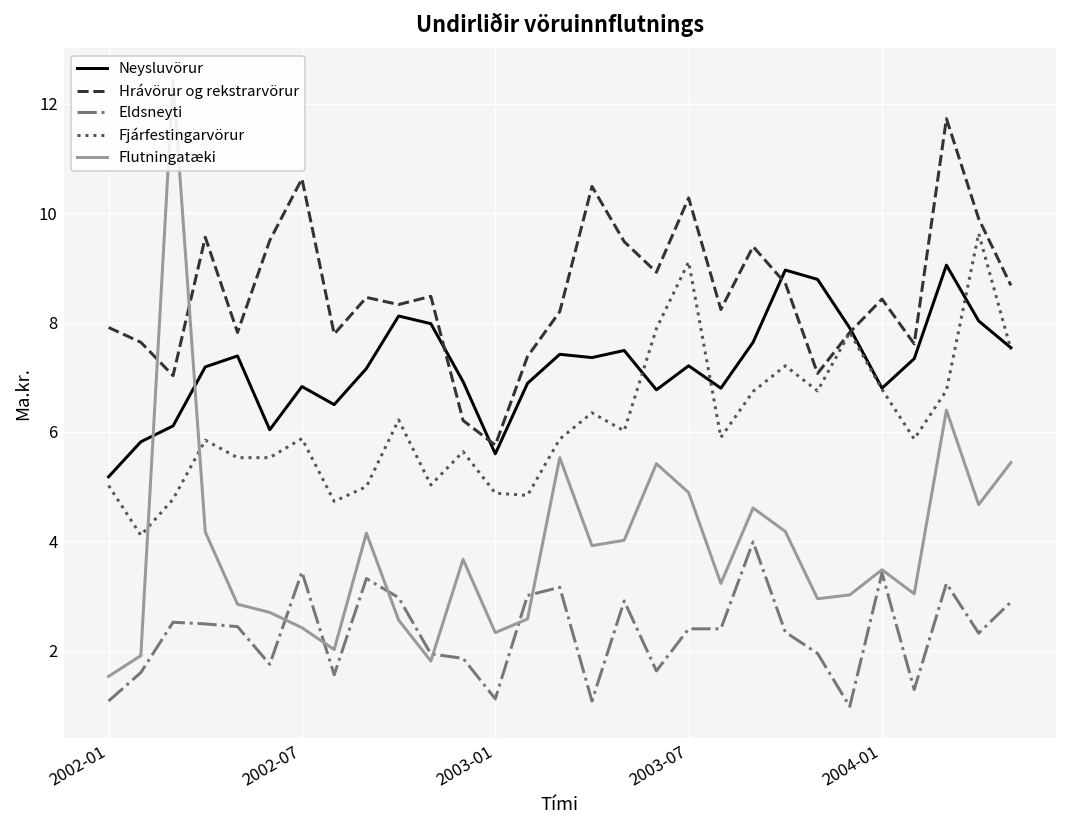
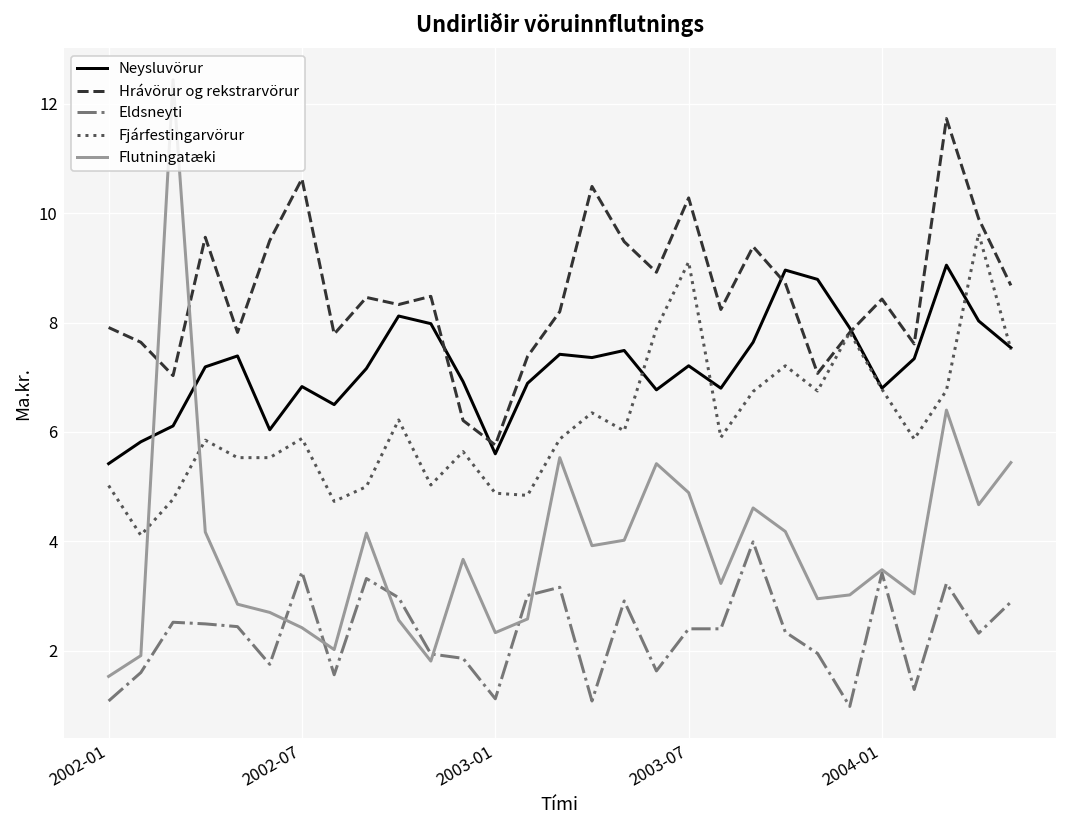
Neysluvörur, 2002-01: 5.2 -> 5.4
